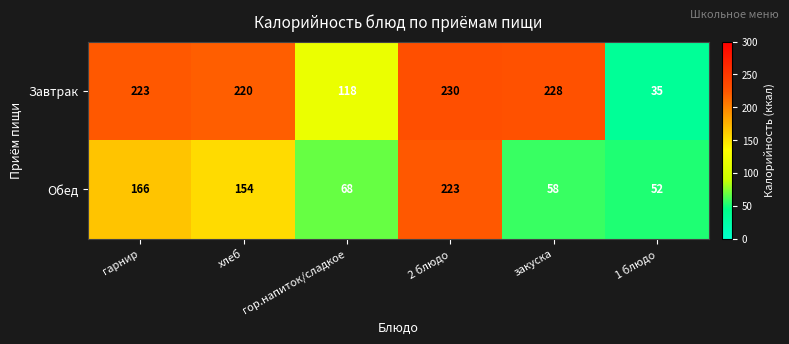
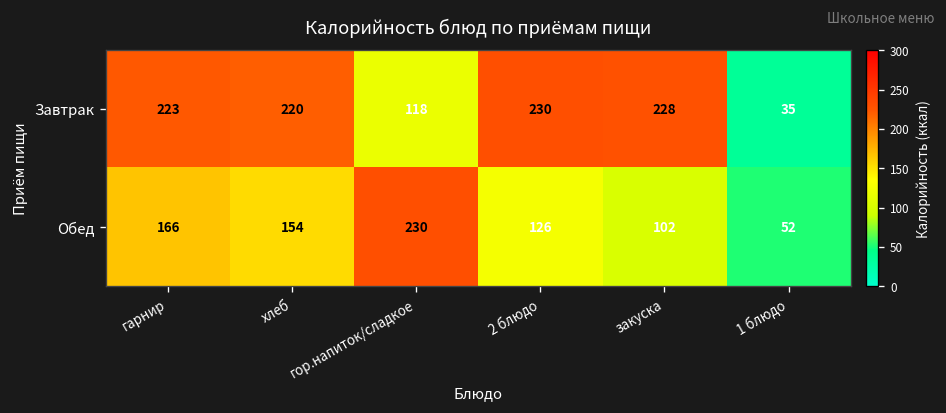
Обед, гор.напиток/сладкое: 68 -> 230
Обед, 2 блюдо: 223 -> 126
Обед, закуска: 58 -> 102
